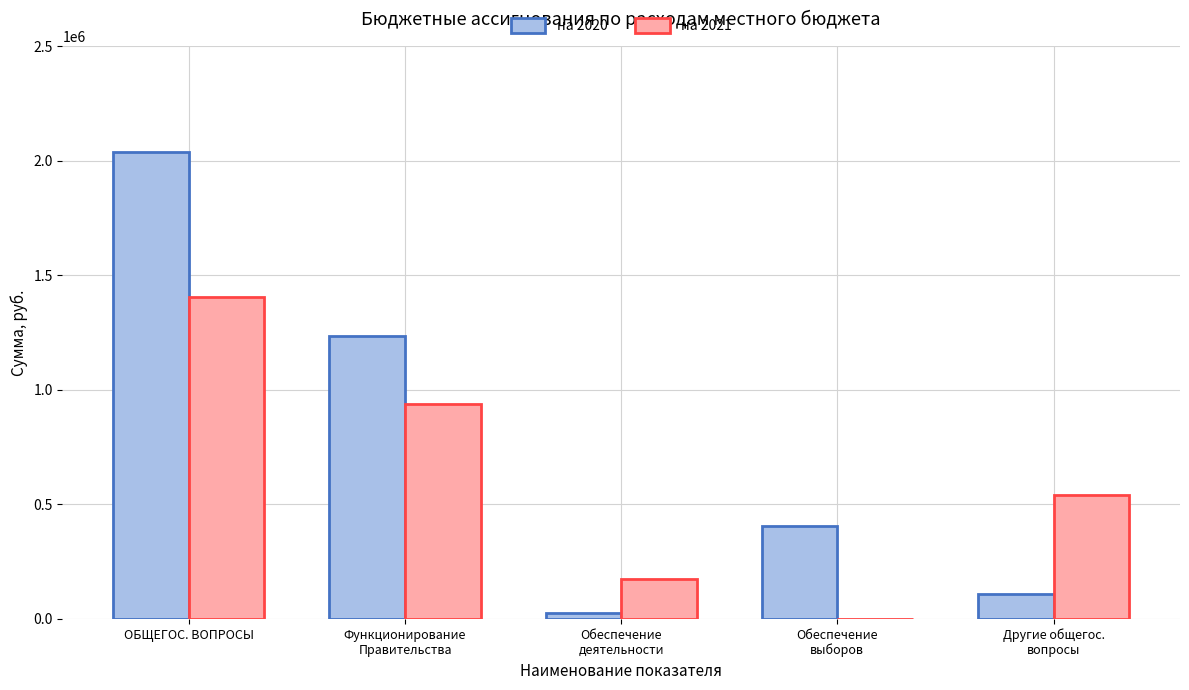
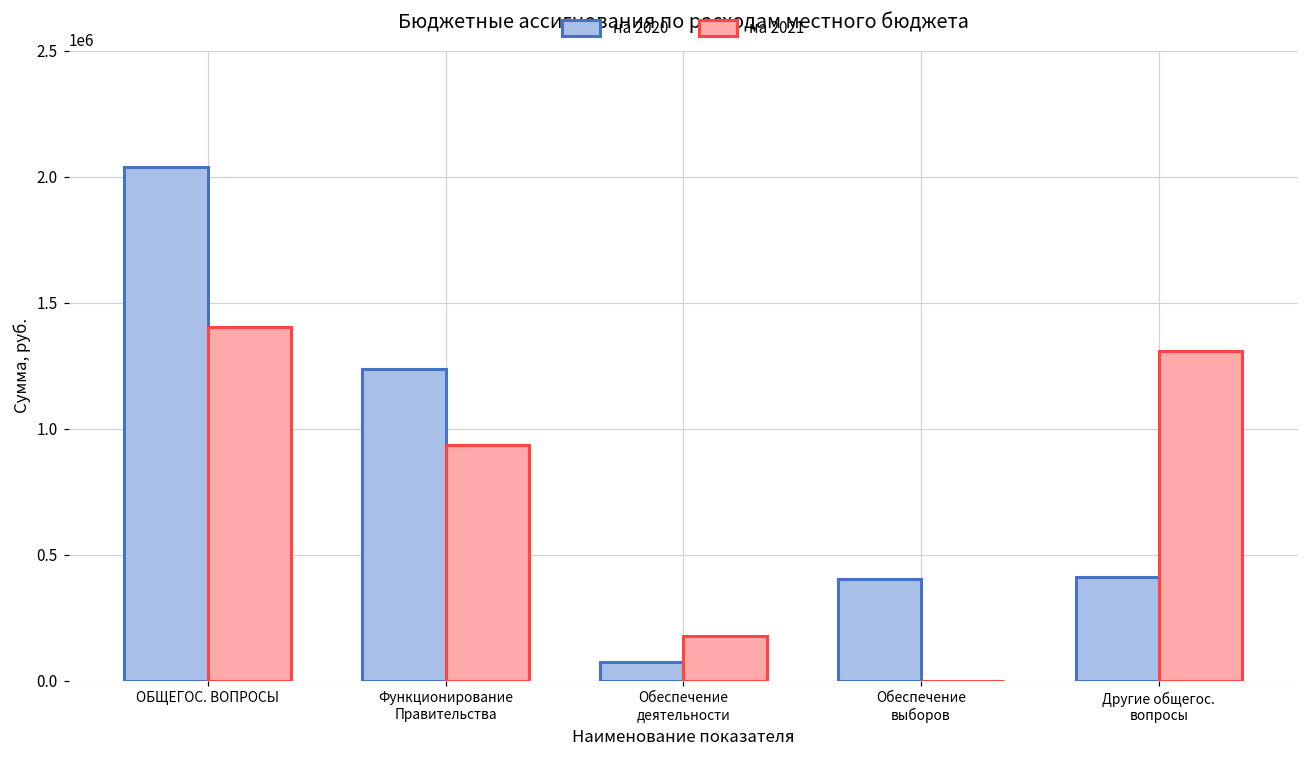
на 2020, Обеспечение деятельности: 30000 -> 80000
на 2020, Другие общегос. вопросы: 110000 -> 410000
на 2021, Другие общегос. вопросы: 540000 -> 1310000
